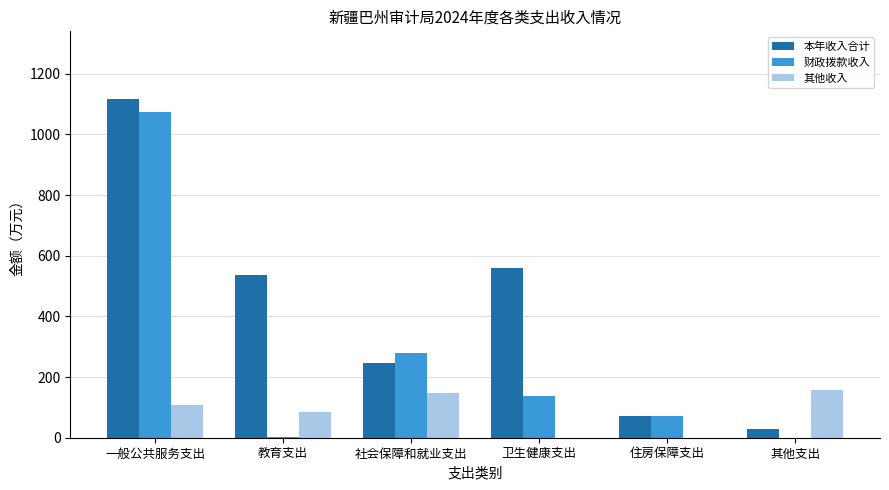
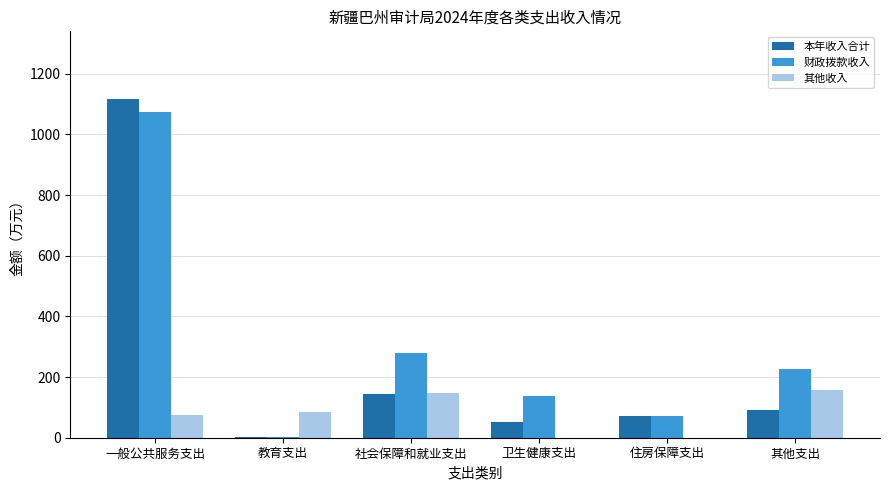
其他收入, 一般公共服务支出: 110 -> 80
本年收入合计, 教育支出: 540 -> 0
本年收入合计, 社会保障和就业支出: 250 -> 140
本年收入合计, 卫生健康支出: 560 -> 50
本年收入合计, 其他支出: 30 -> 90
财政拨款收入, 其他支出: 0 -> 230
